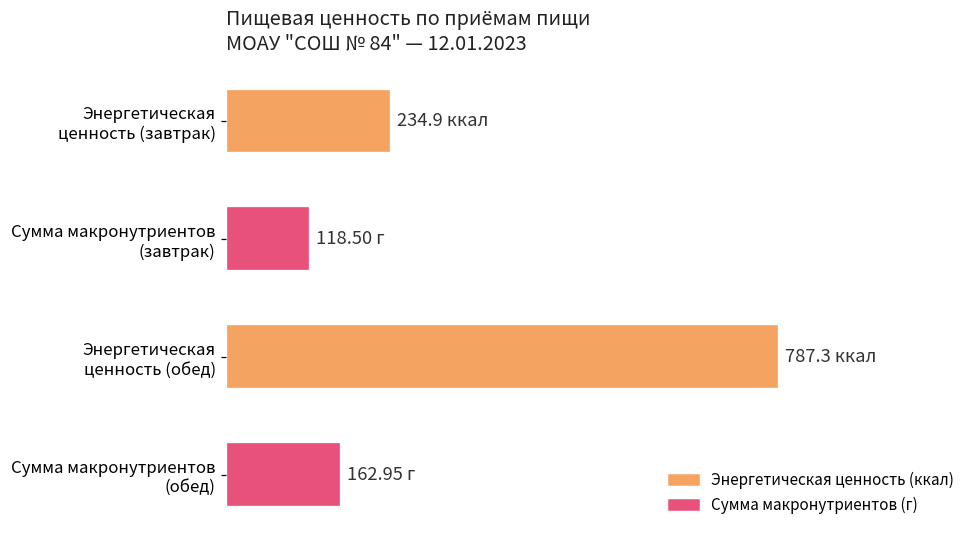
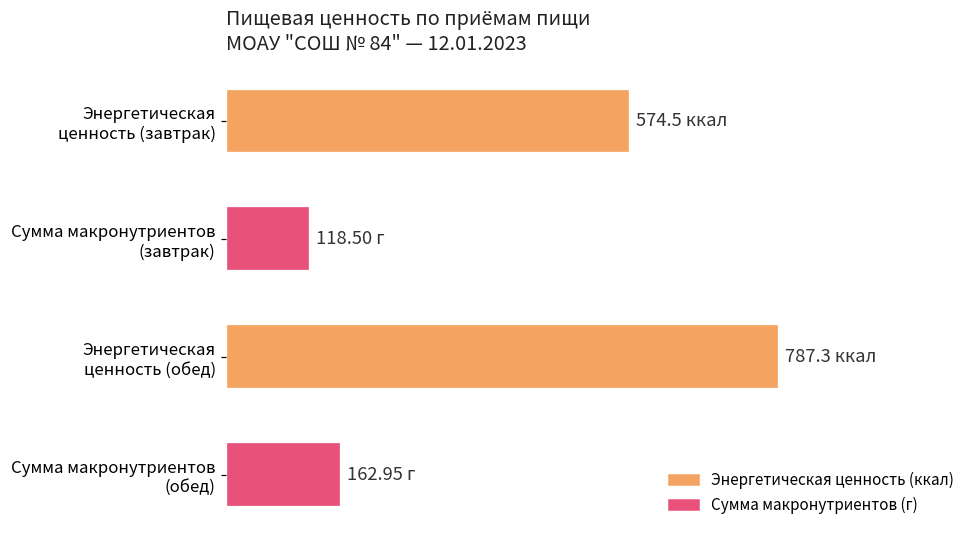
Энергетическая ценность (завтрак): 234.9 -> 574.5
